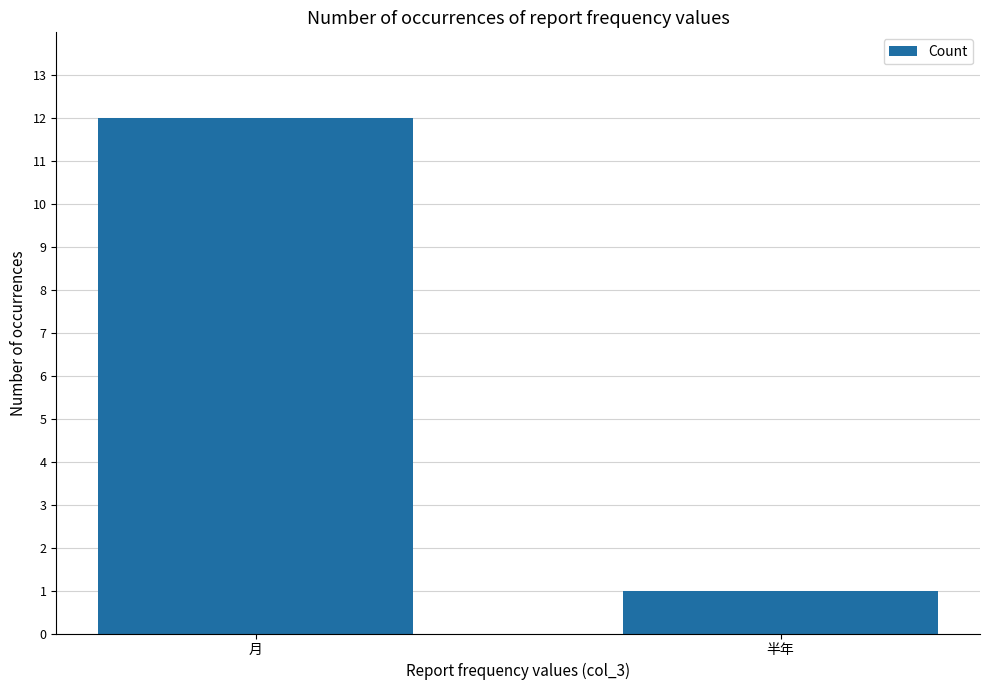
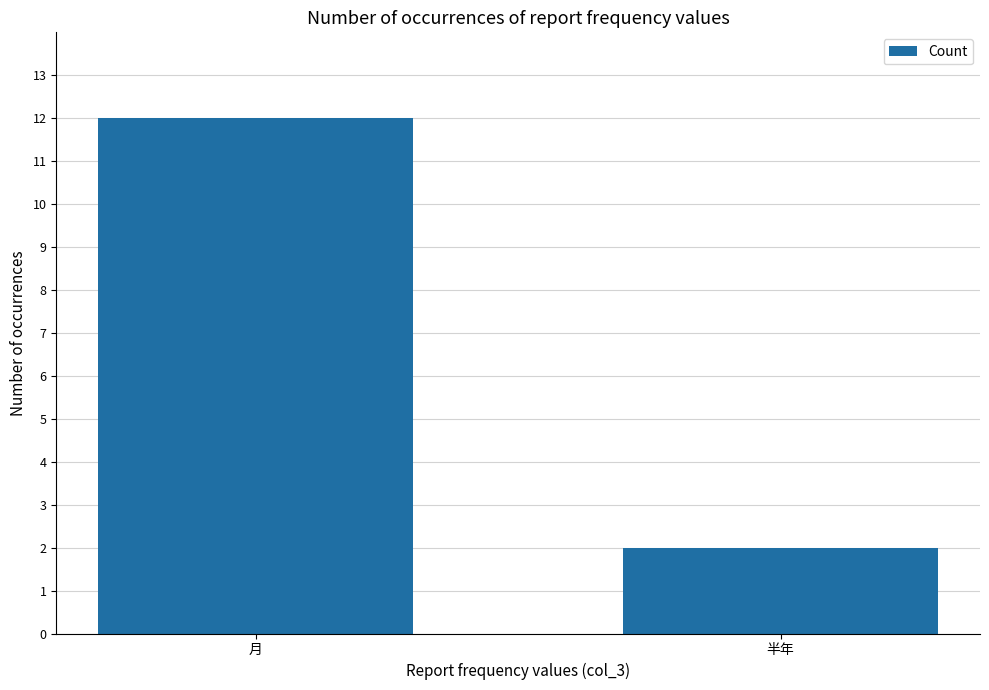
半年: 1 -> 2
